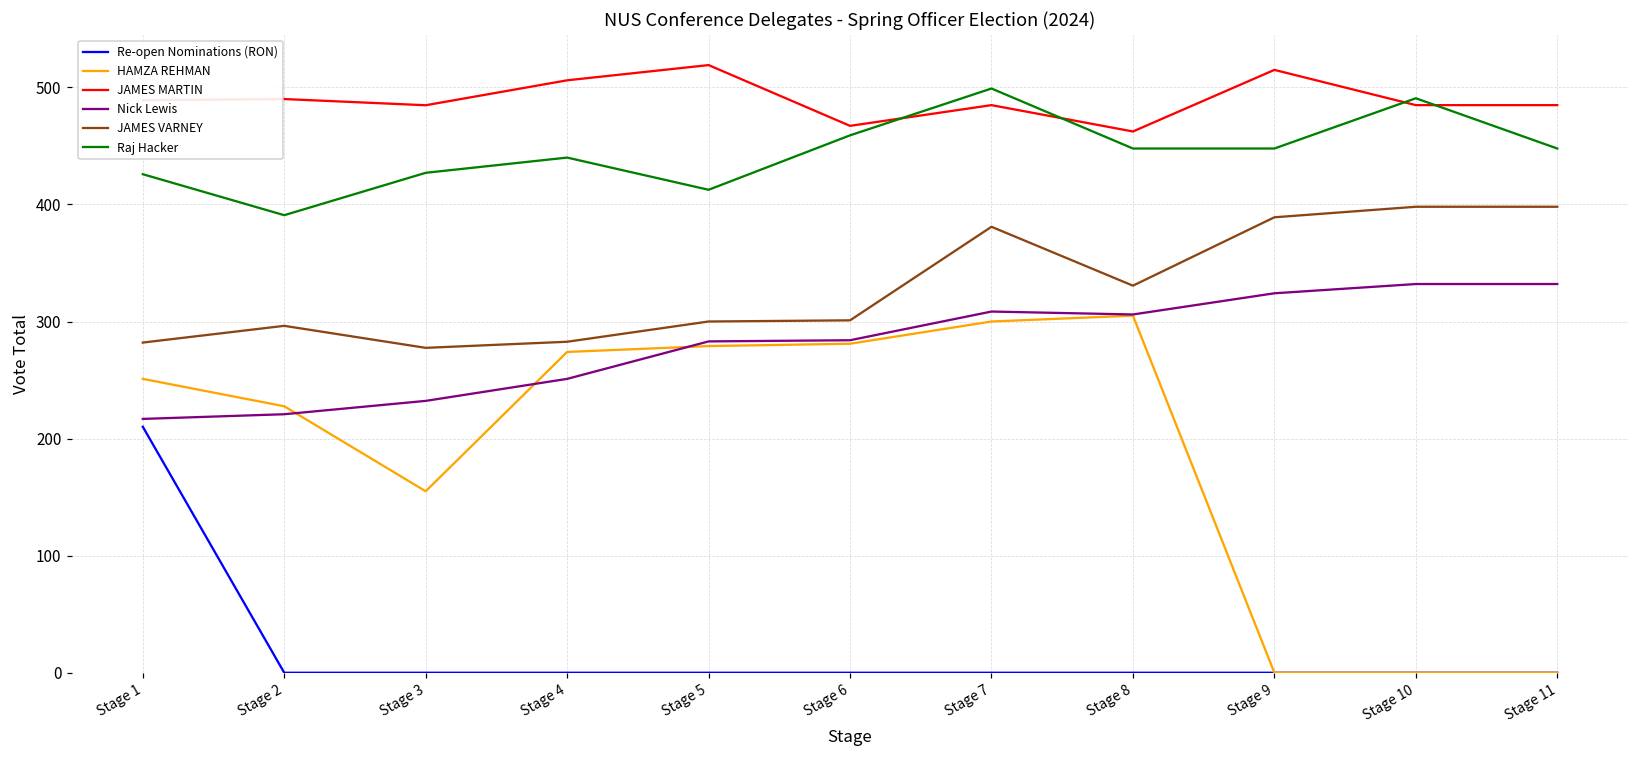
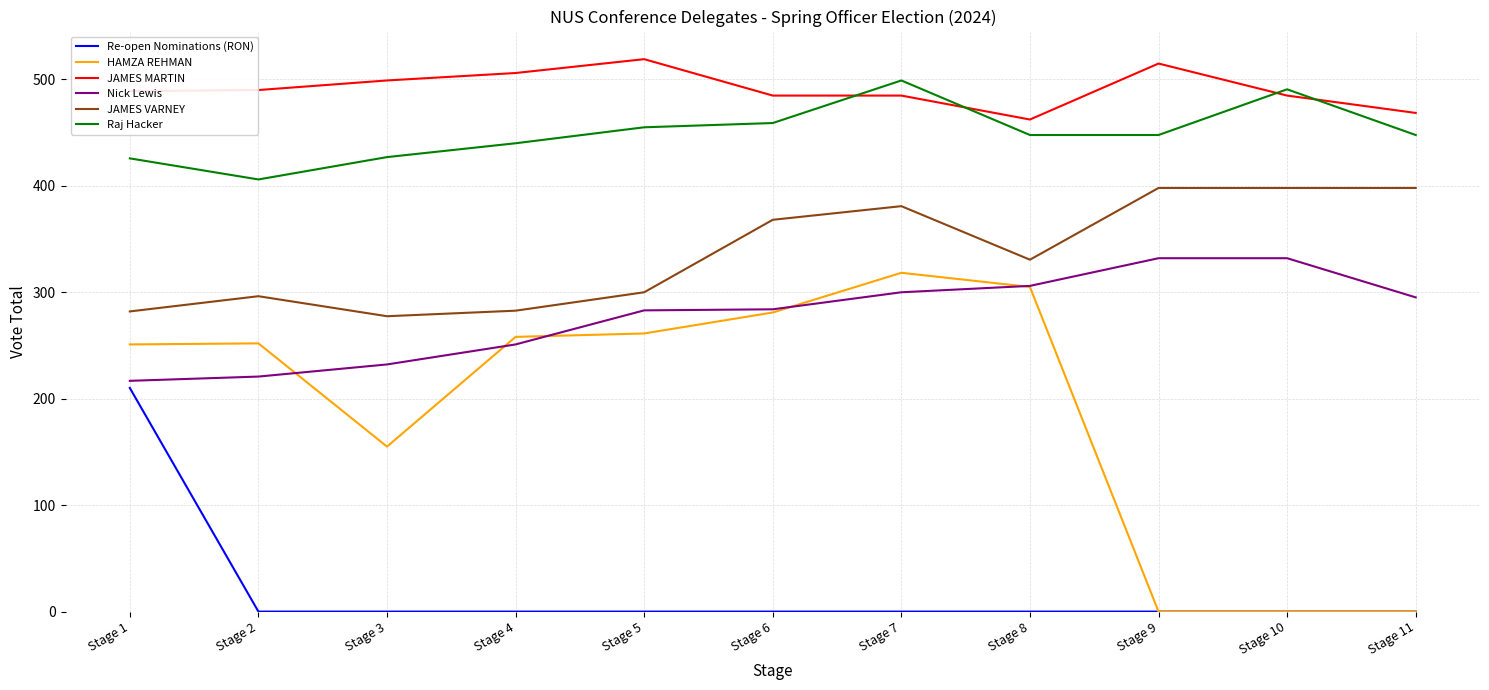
HAMZA REHMAN, Stage 2: 228 -> 252
Raj Hacker, Stage 2: 391 -> 406
JAMES MARTIN, Stage 3: 485 -> 499
HAMZA REHMAN, Stage 4: 274 -> 258
HAMZA REHMAN, Stage 5: 279 -> 261
Raj Hacker, Stage 5: 413 -> 455
JAMES MARTIN, Stage 6: 467 -> 485
JAMES VARNEY, Stage 6: 301 -> 368
HAMZA REHMAN, Stage 7: 300 -> 318
Nick Lewis, Stage 7: 309 -> 300
Nick Lewis, Stage 9: 324 -> 332
JAMES VARNEY, Stage 9: 389 -> 398
JAMES MARTIN, Stage 11: 485 -> 469
Nick Lewis, Stage 11: 332 -> 295
